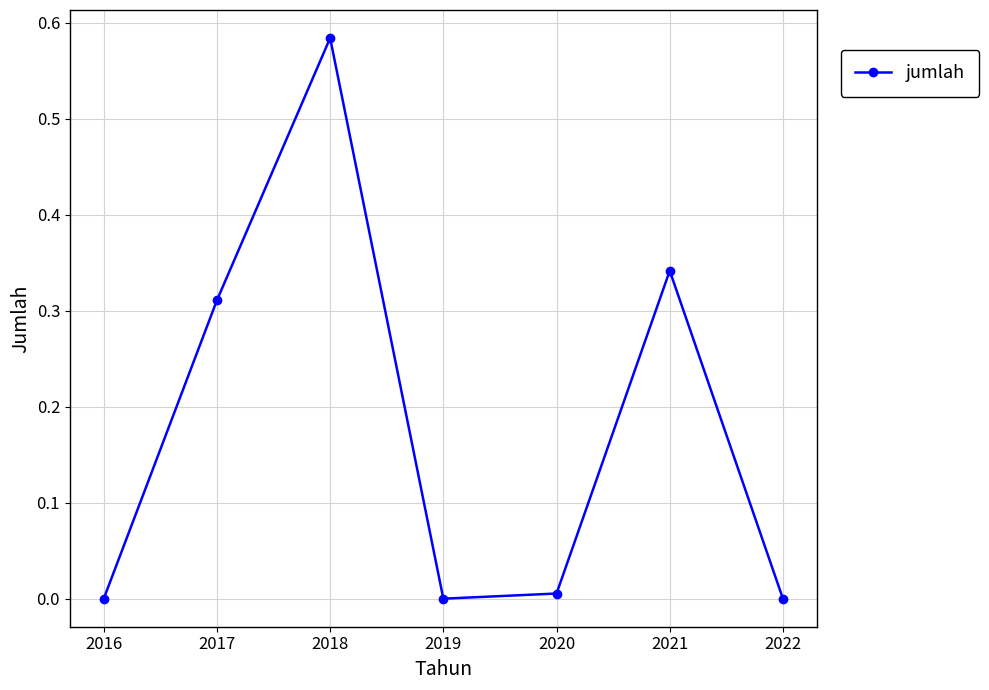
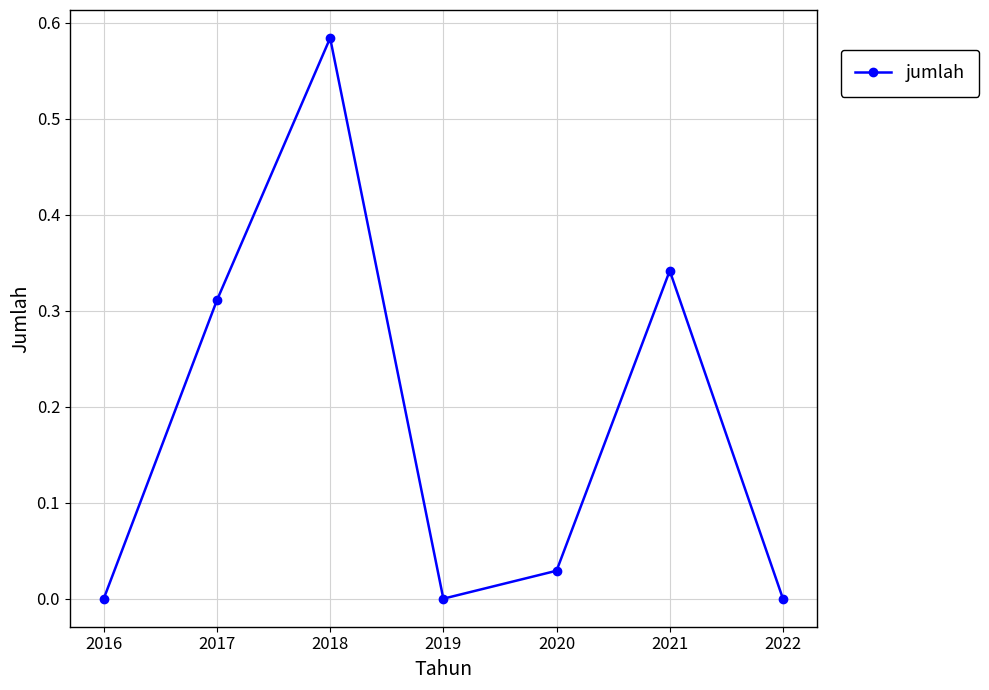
2020: 0.01 -> 0.03
